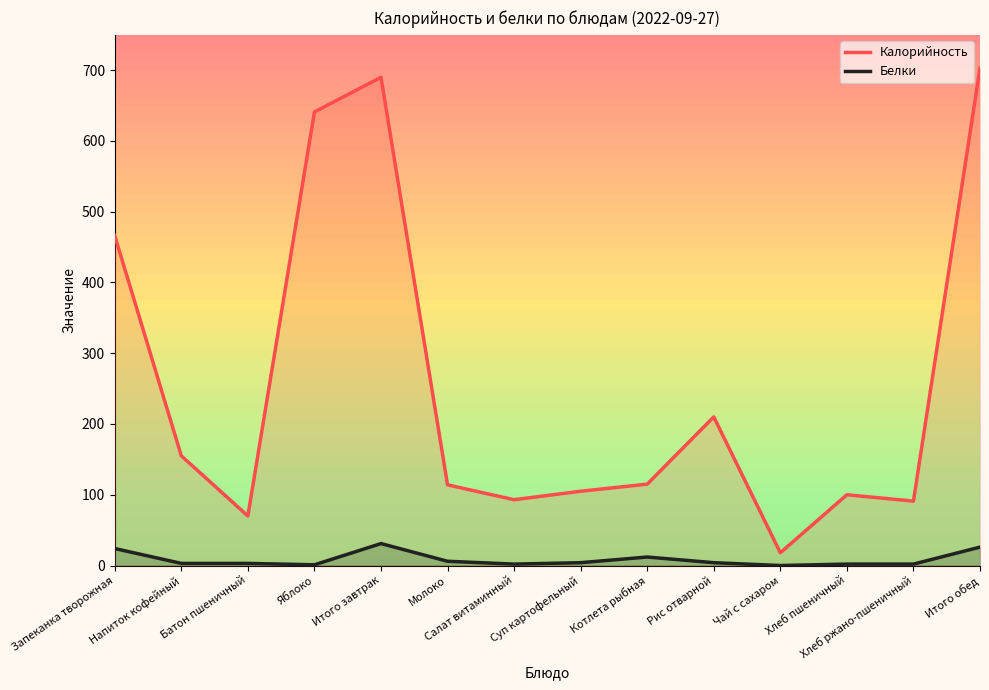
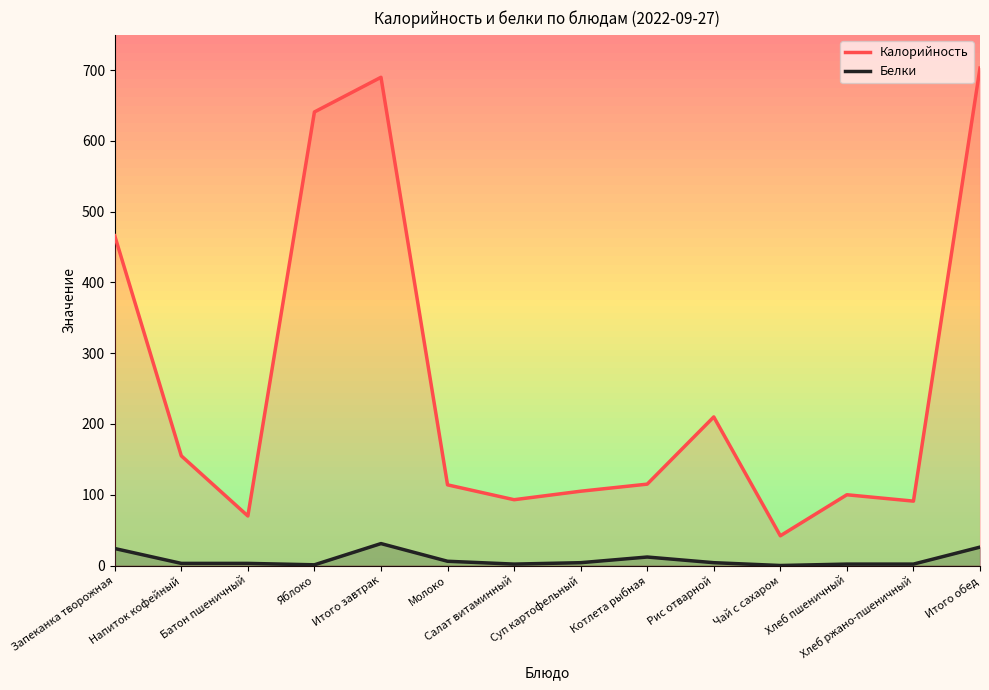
Калорийность, Чай с сахаром: 20 -> 40
